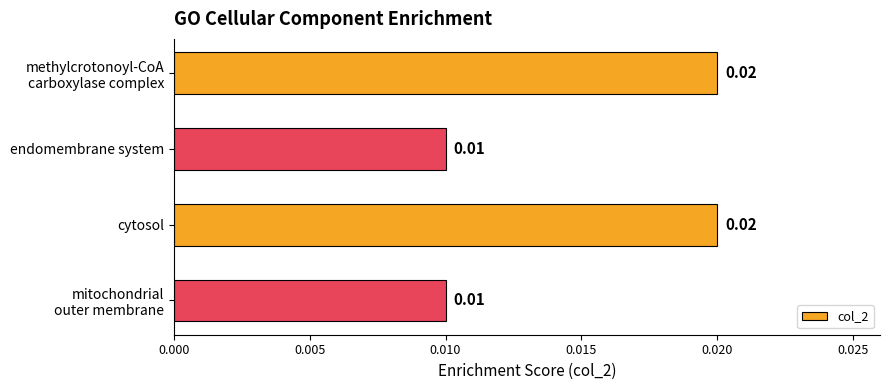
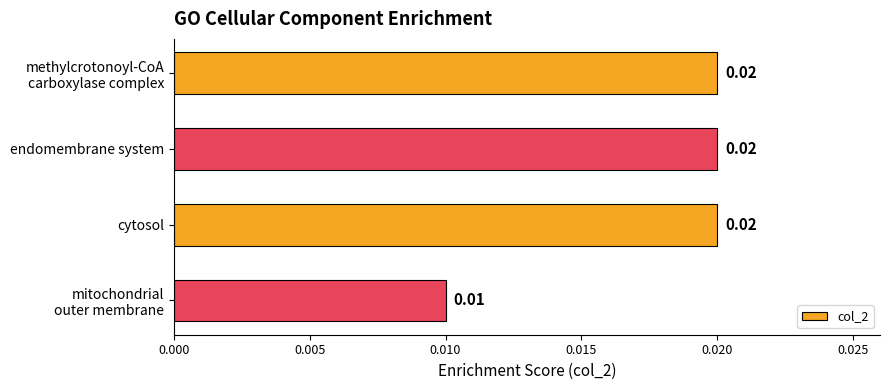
endomembrane system: 0.01 -> 0.02
